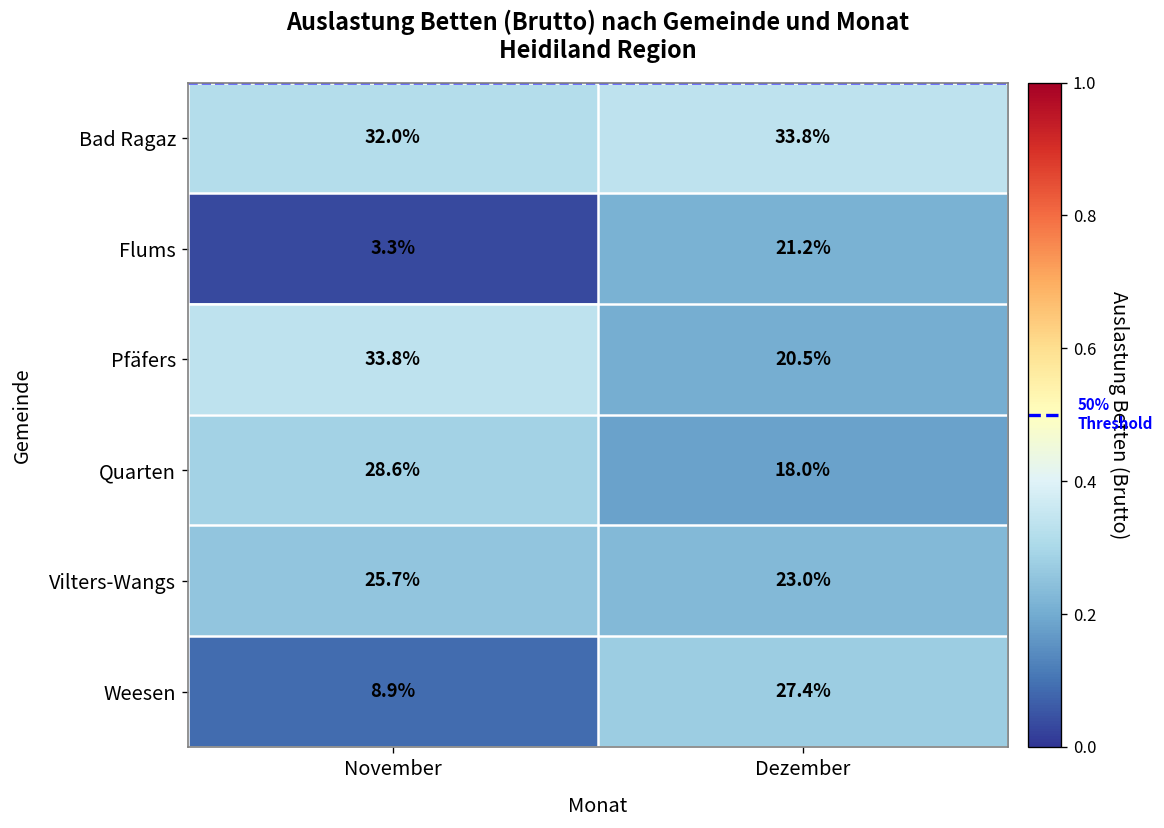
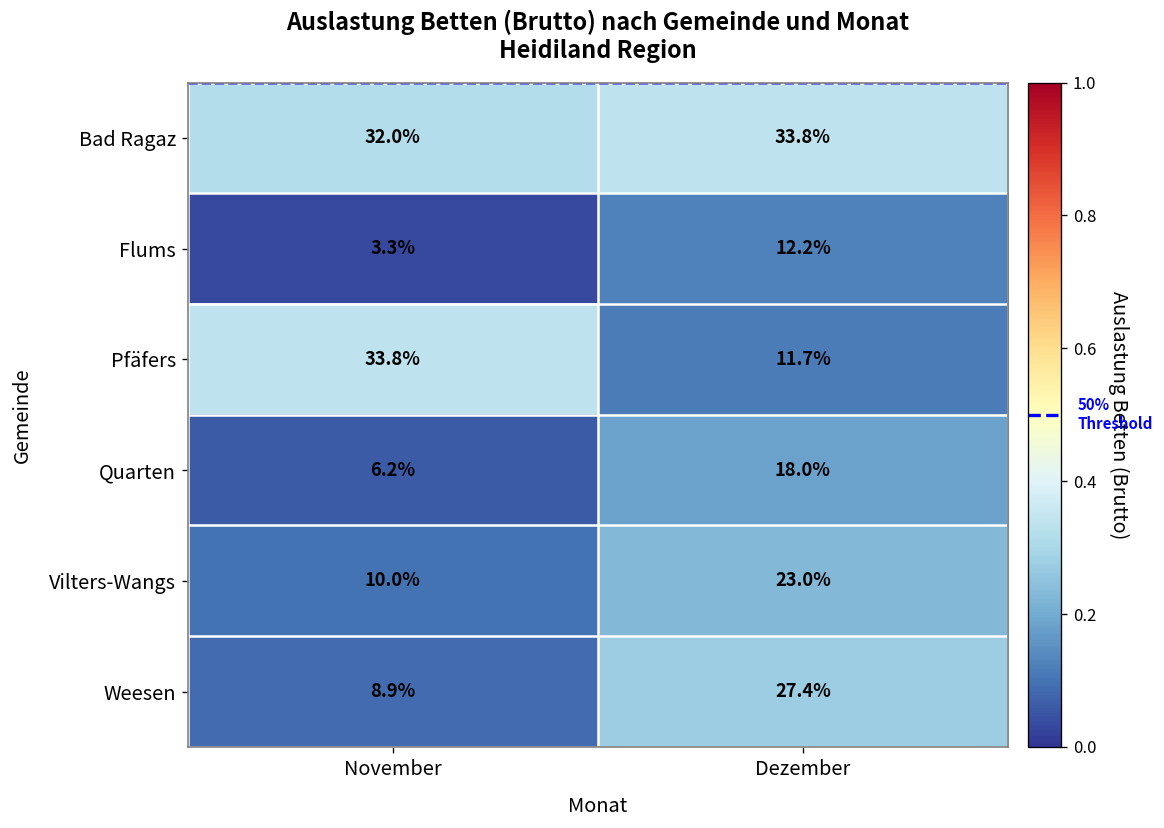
Flums, Dezember: 21.2% -> 12.2%
Pfäfers, Dezember: 20.5% -> 11.7%
Quarten, November: 28.6% -> 6.2%
Vilters-Wangs, November: 25.7% -> 10.0%
